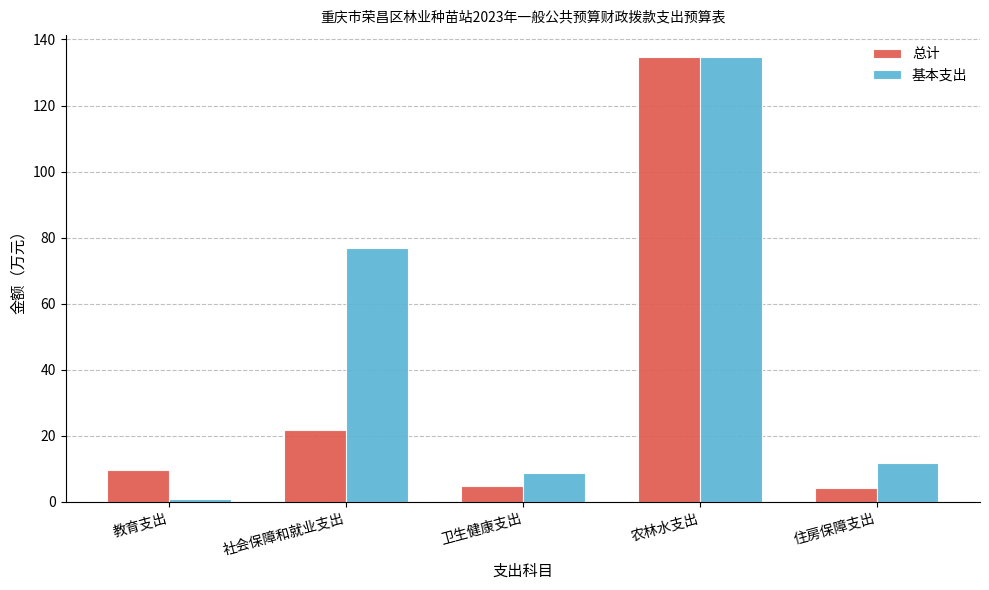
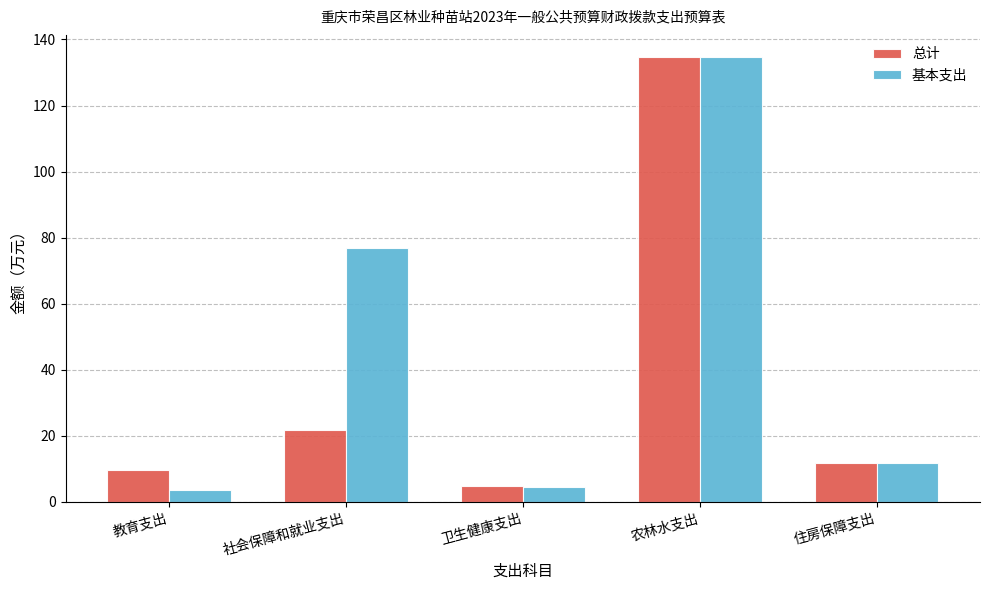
基本支出, 教育支出: 1 -> 4
基本支出, 卫生健康支出: 9 -> 4
总计, 住房保障支出: 4 -> 12
